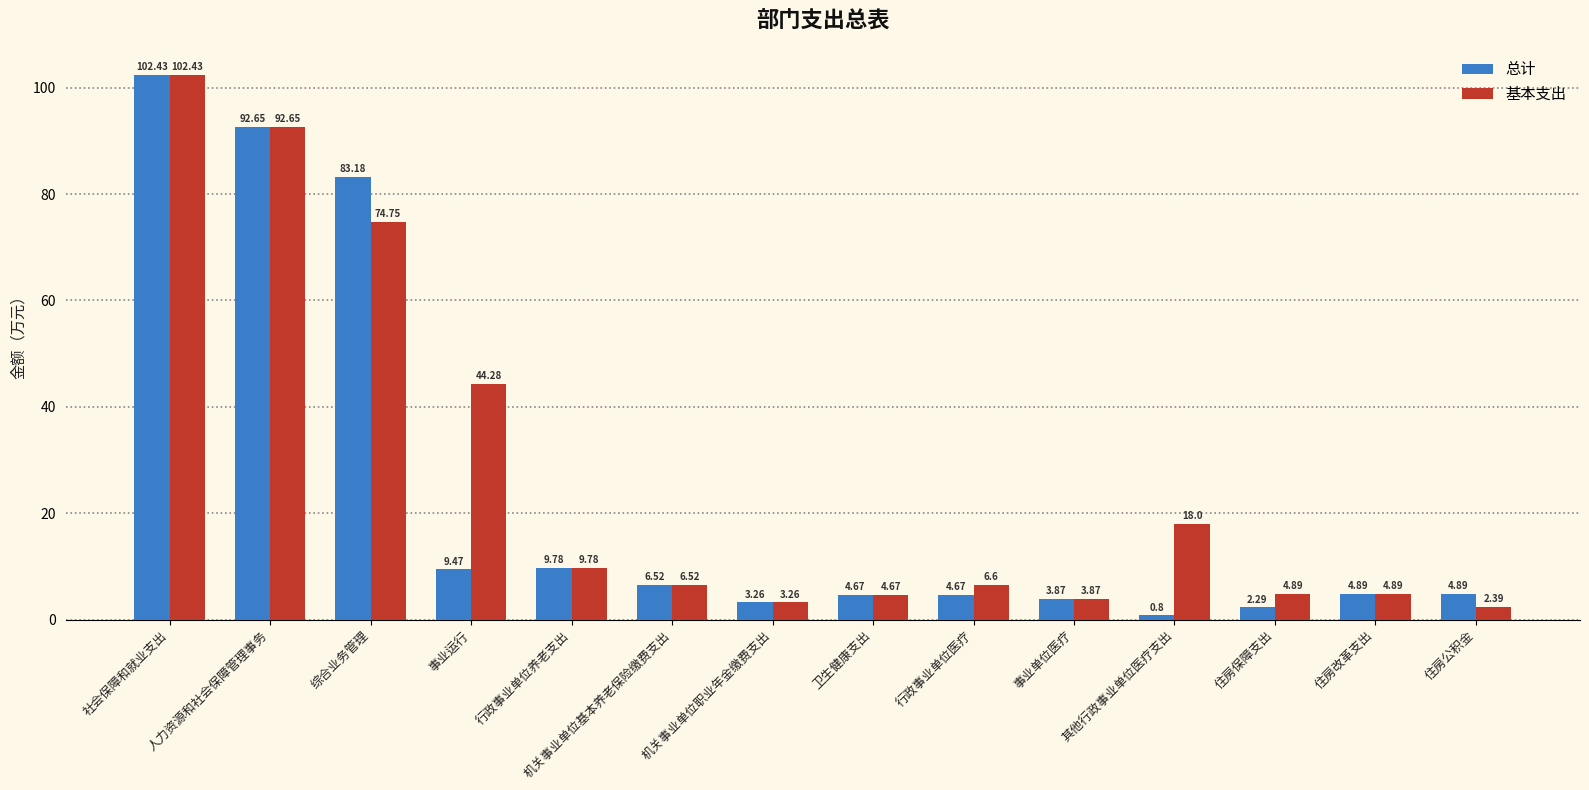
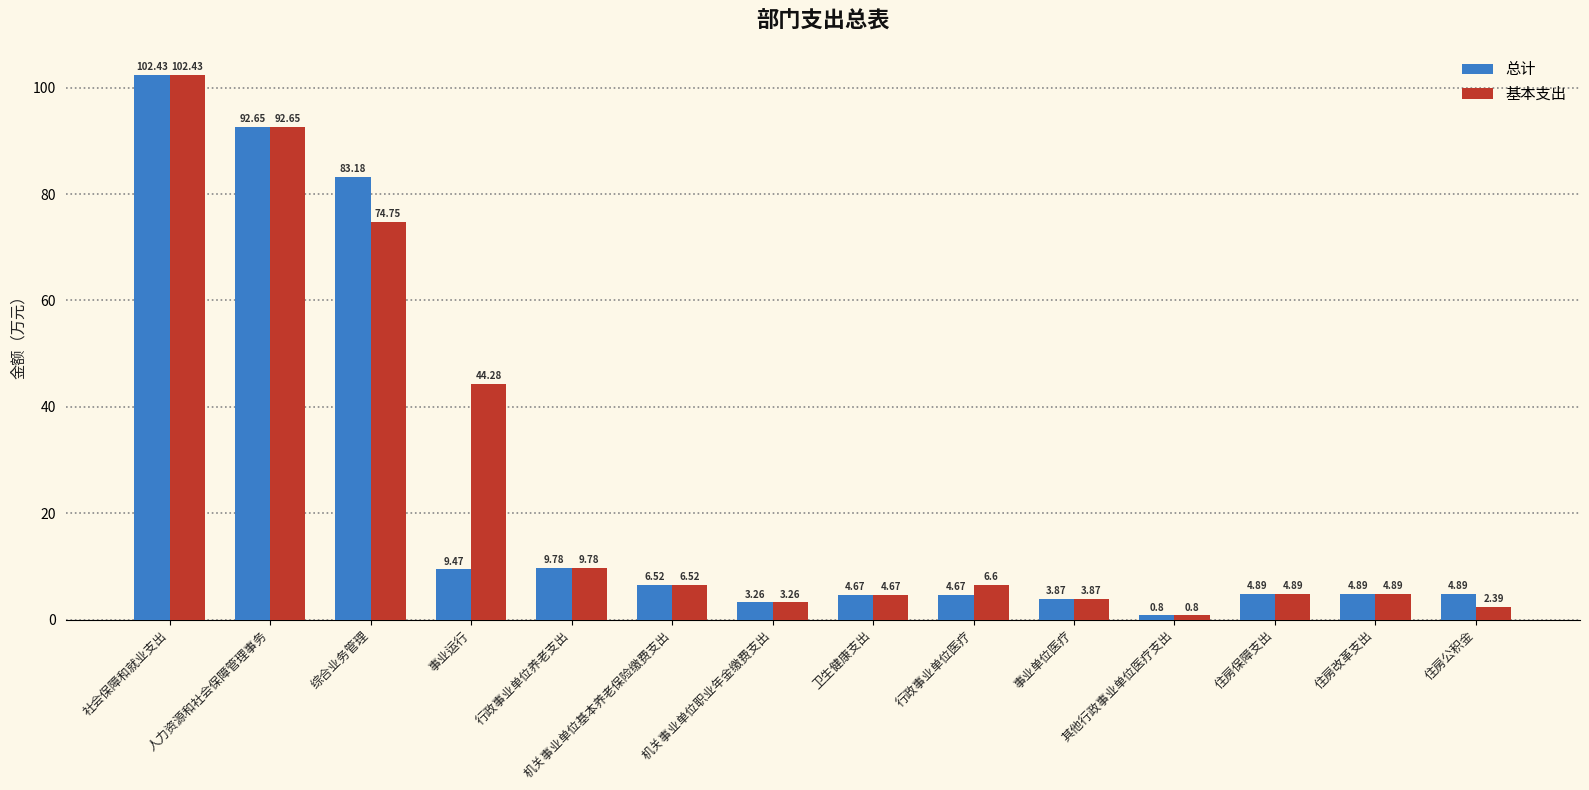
基本支出, 其他行政事业单位医疗支出: 18.0 -> 0.8
总计, 住房保障支出: 2.29 -> 4.89
